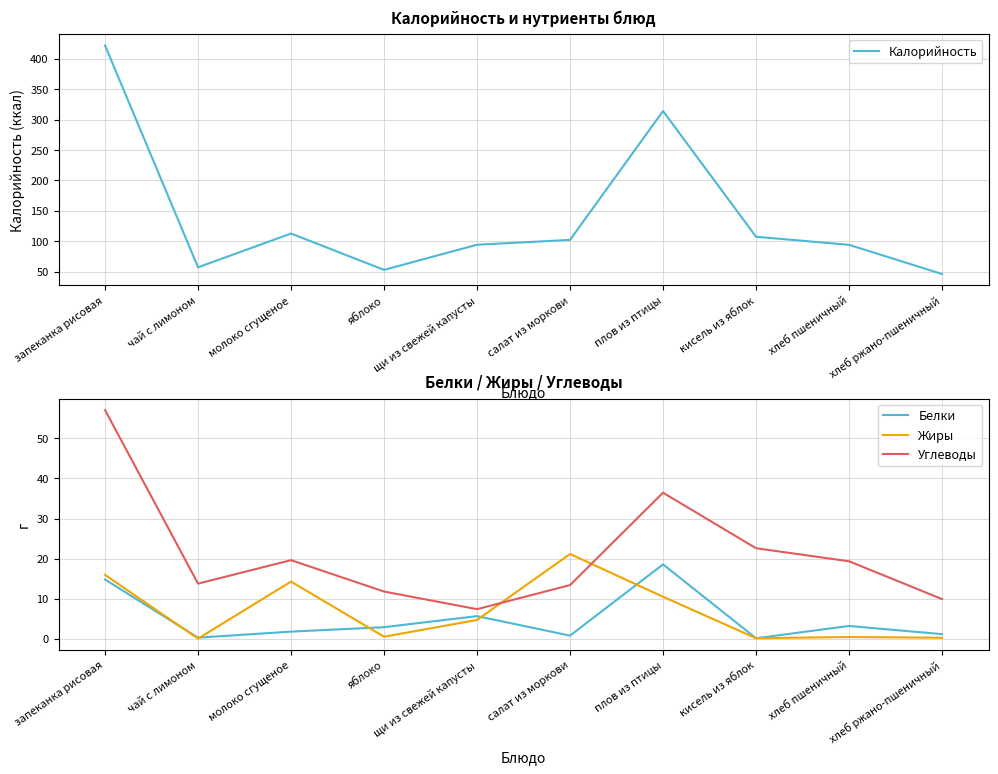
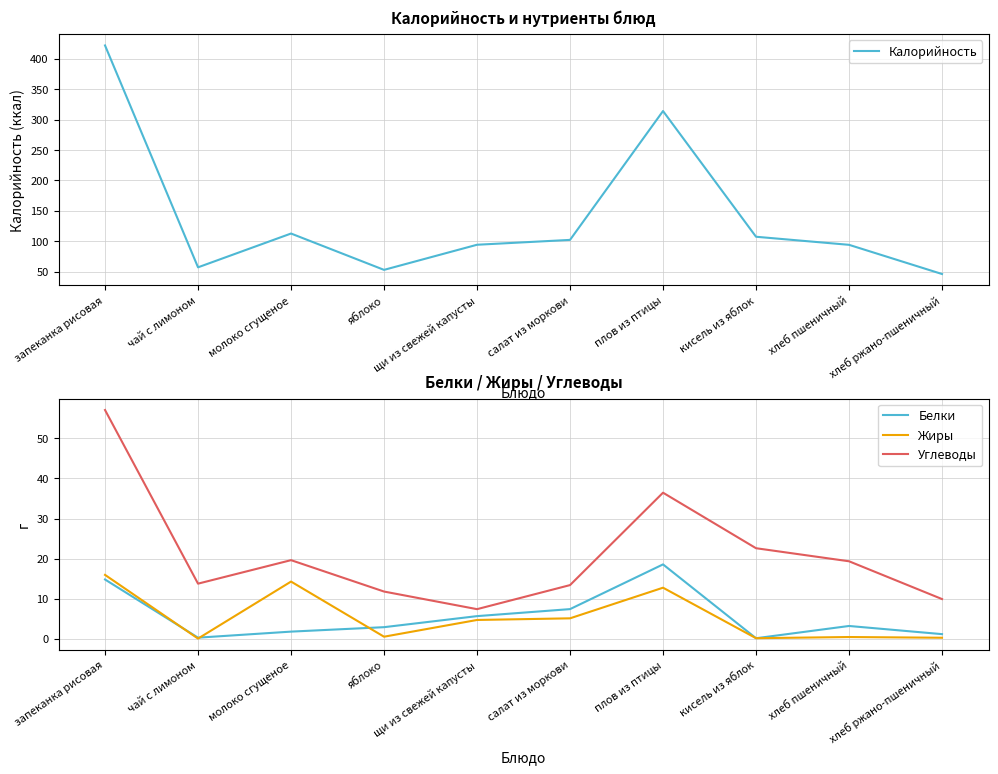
Белки / Жиры / Углеводы, Белки, салат из моркови: 1 -> 7
Белки / Жиры / Углеводы, Жиры, салат из моркови: 21 -> 5
Белки / Жиры / Углеводы, Жиры, плов из птицы: 10 -> 13
